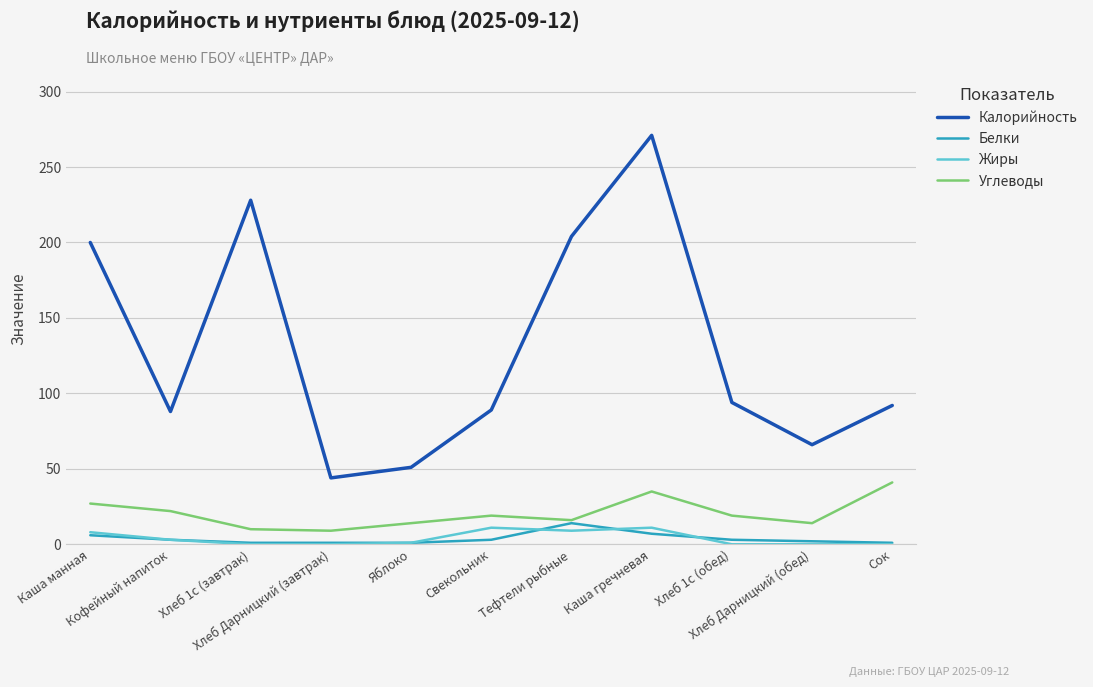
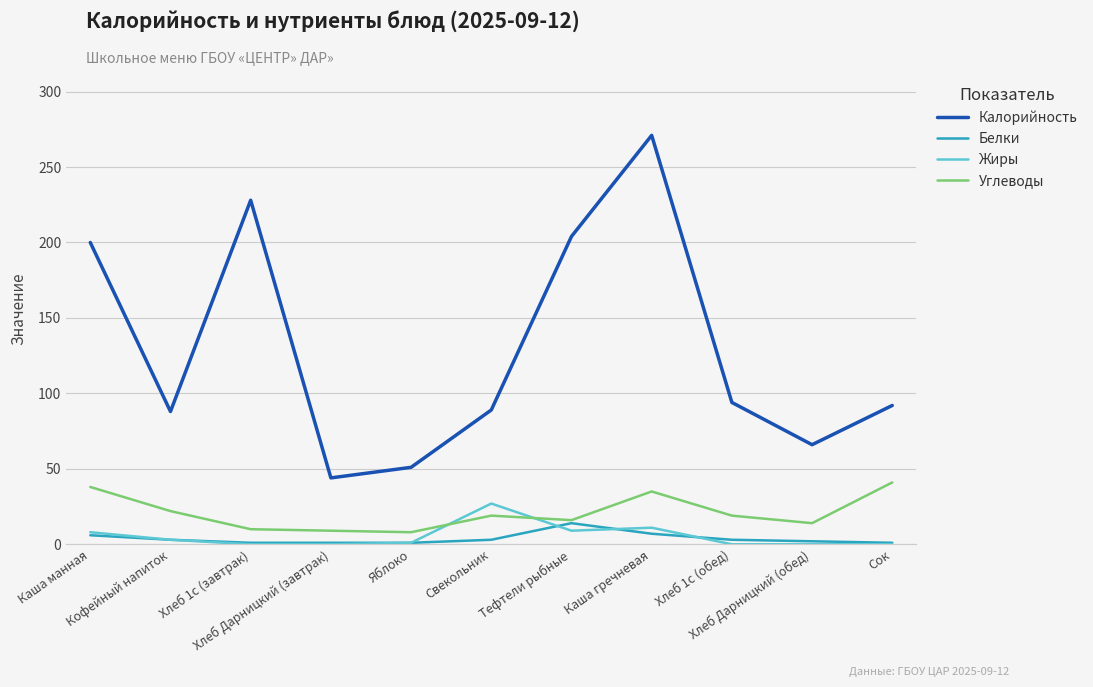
Углеводы, Каша манная: 27 -> 38
Углеводы, Яблоко: 14 -> 8
Жиры, Свекольник: 11 -> 27
